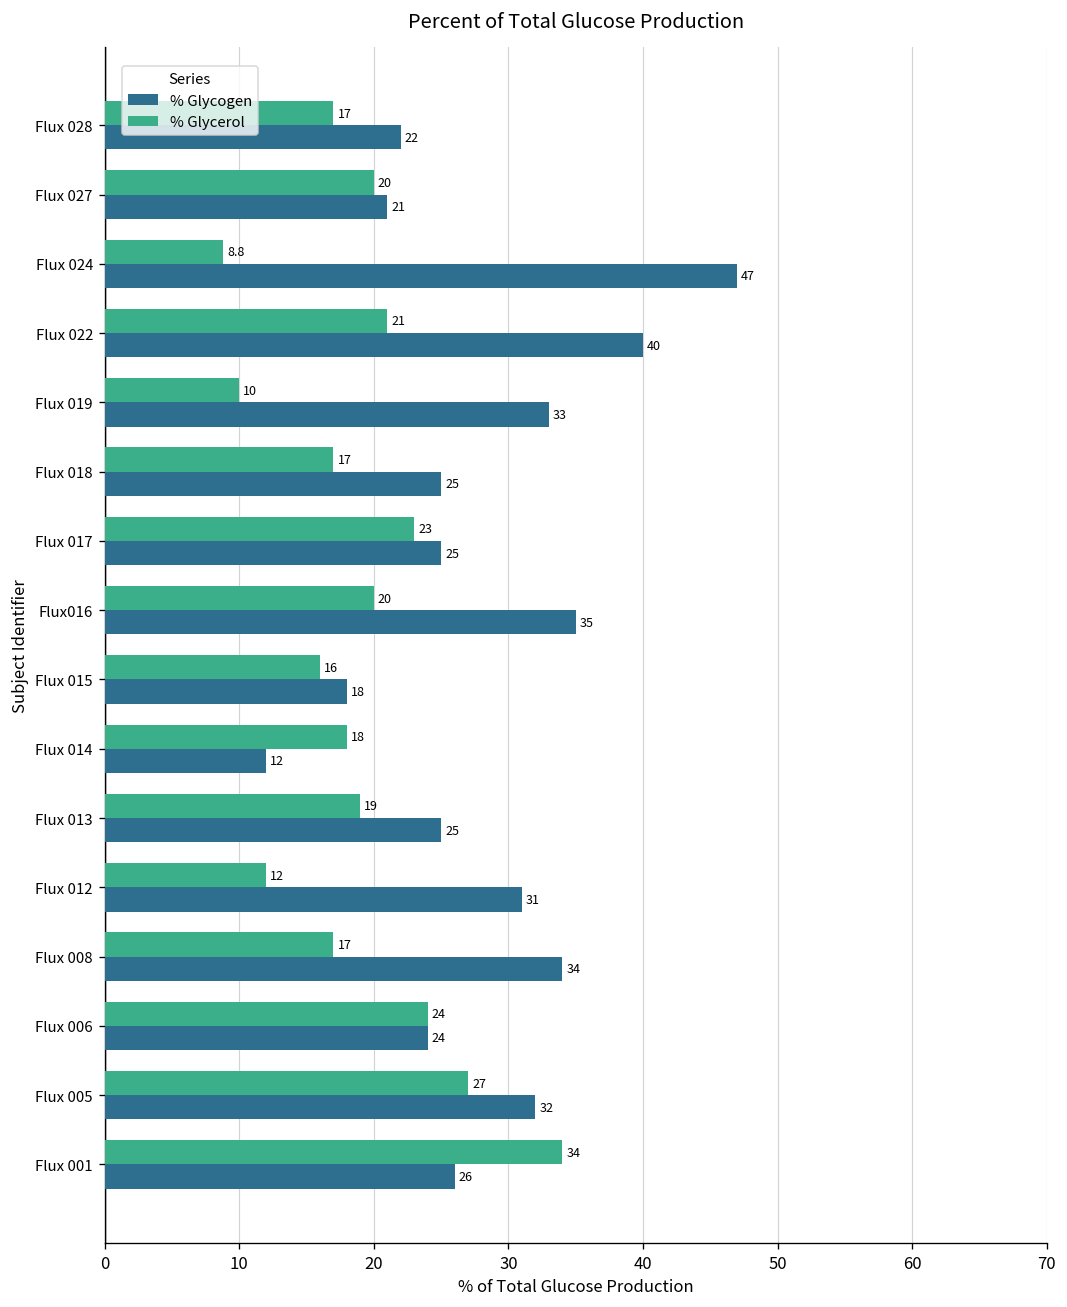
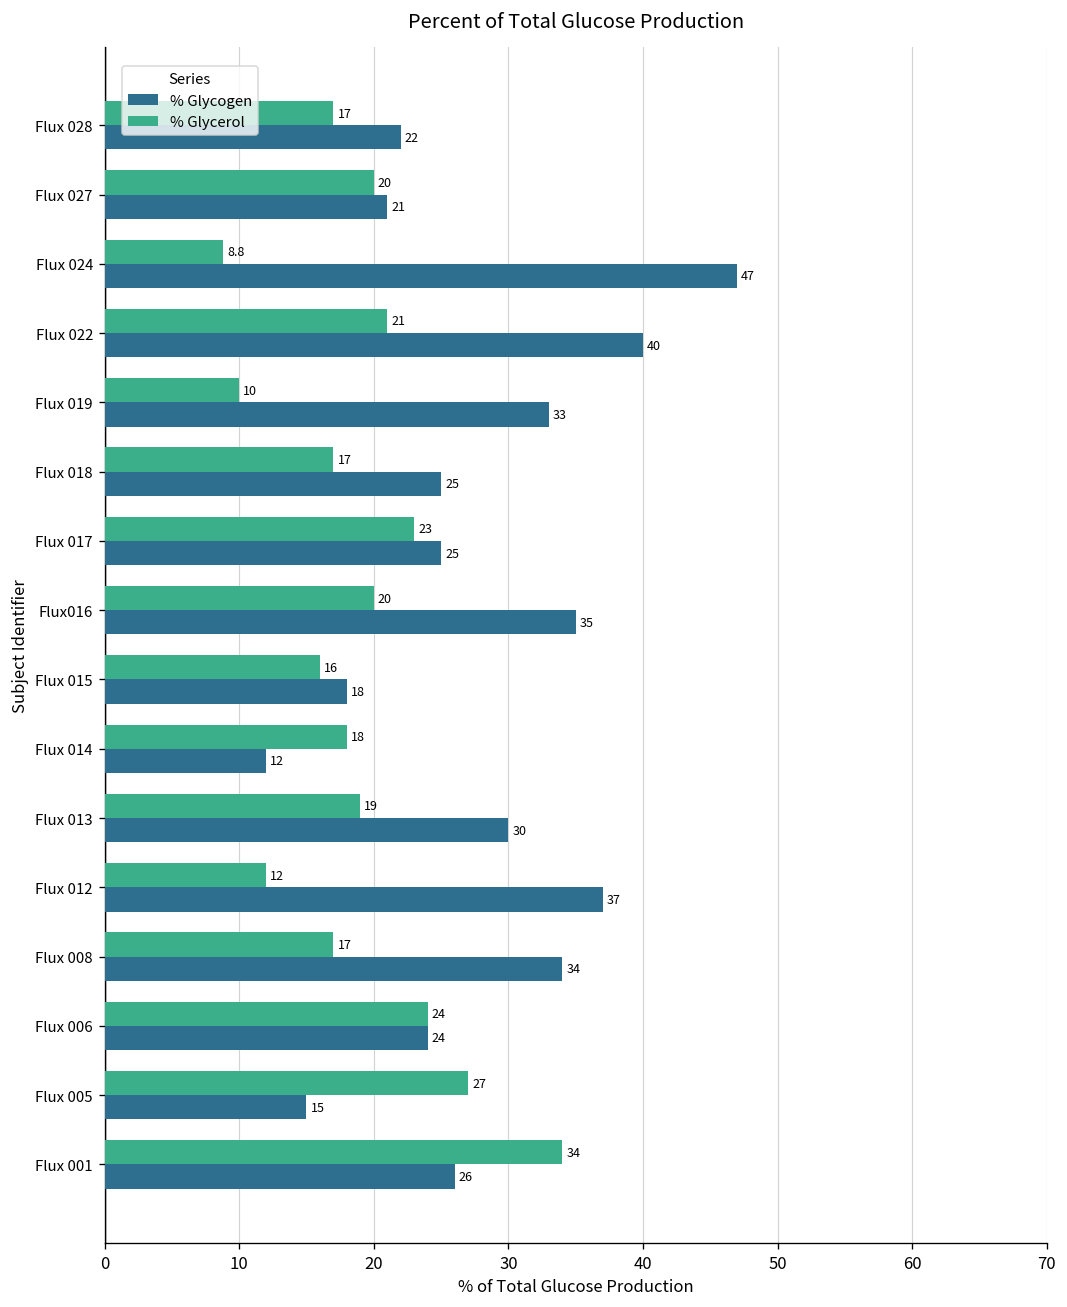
% Glycogen, Flux 013: 25 -> 30
% Glycogen, Flux 012: 31 -> 37
% Glycogen, Flux 005: 32 -> 15
